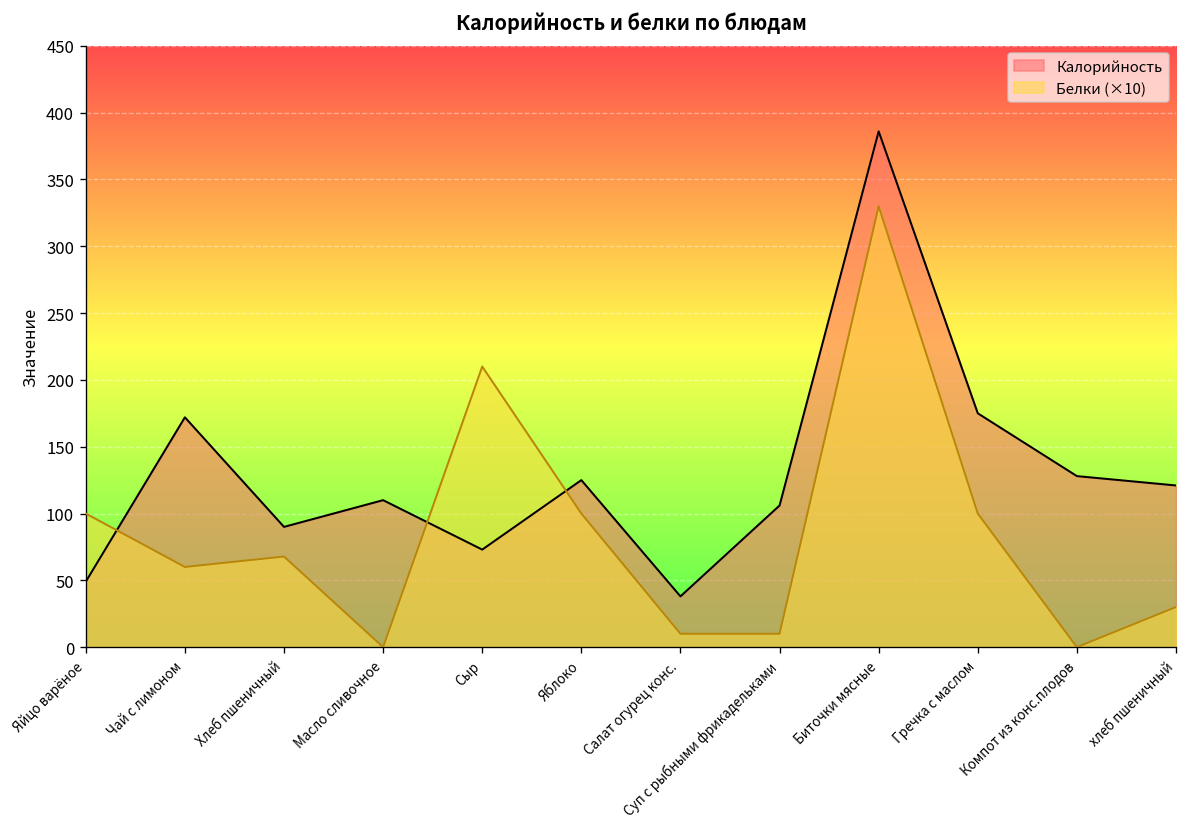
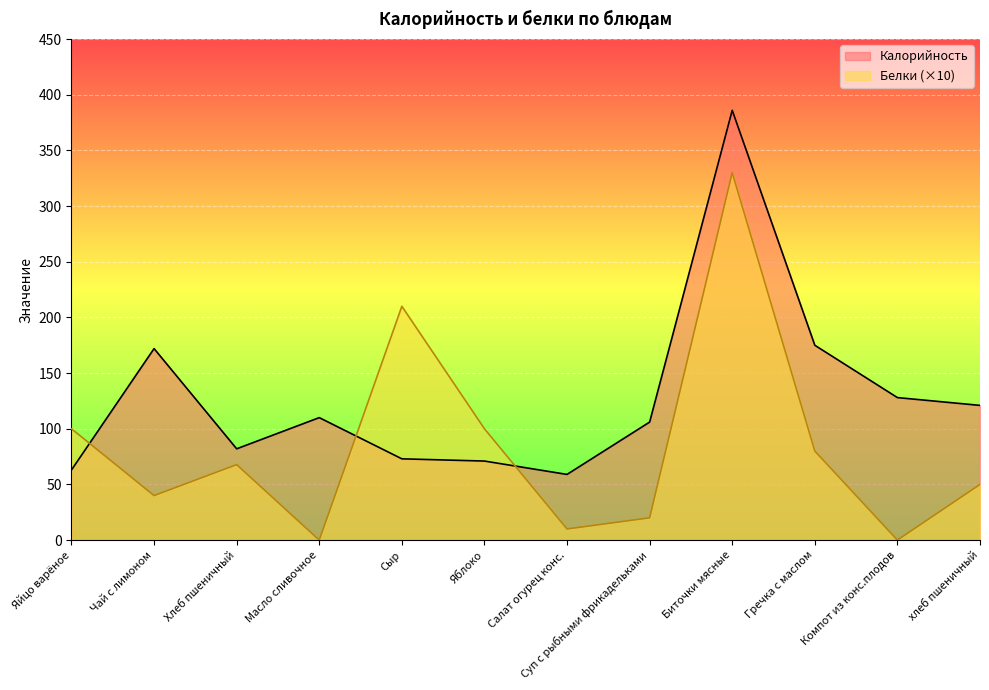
Калорийность, Яйцо варёное: 49 -> 63
Белки (×10), Чай с лимоном: 60 -> 40
Калорийность, Хлеб пшеничный: 90 -> 82
Калорийность, Яблоко: 125 -> 71
Калорийность, Салат огурец конс.: 38 -> 59
Белки (×10), Суп с рыбными фрикадельками: 10 -> 20
Белки (×10), Гречка с маслом: 100 -> 80
Белки (×10), хлеб пшеничный: 30 -> 50
